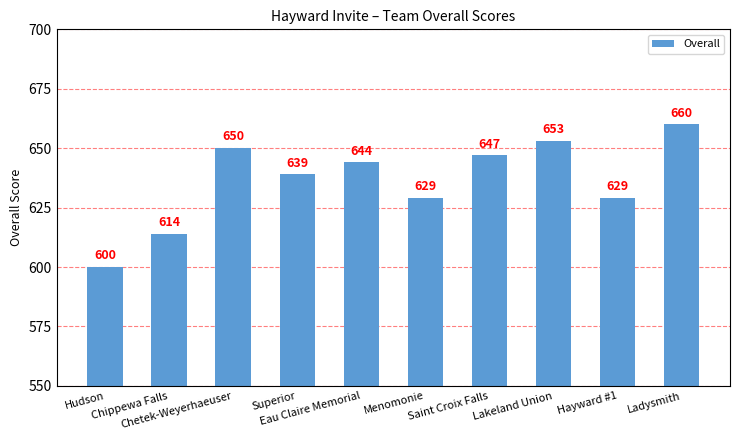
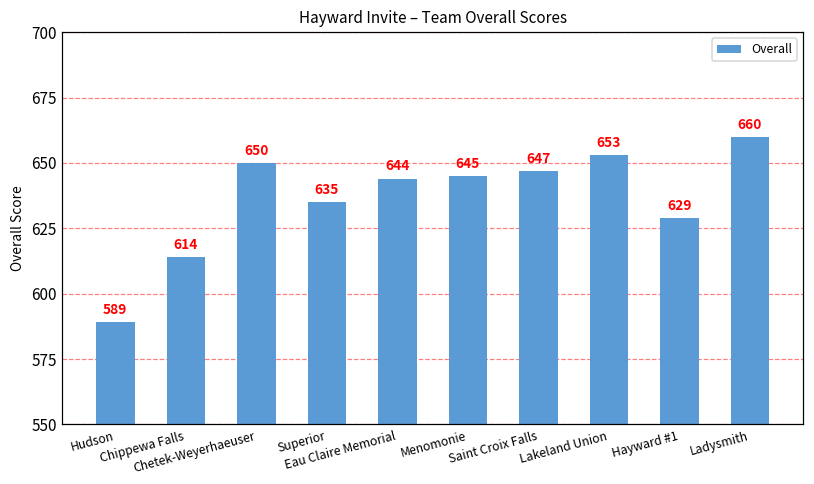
Hudson: 600 -> 589
Superior: 639 -> 635
Menomonie: 629 -> 645
